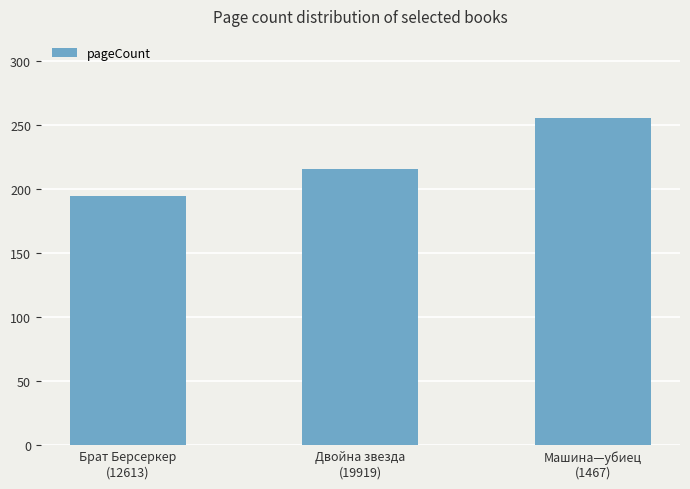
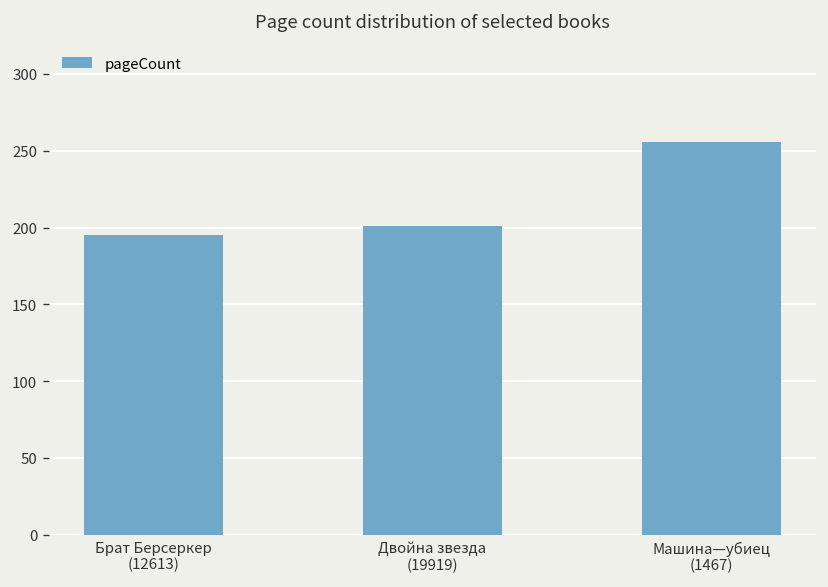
Двойна звезда (19919): 216 -> 201
